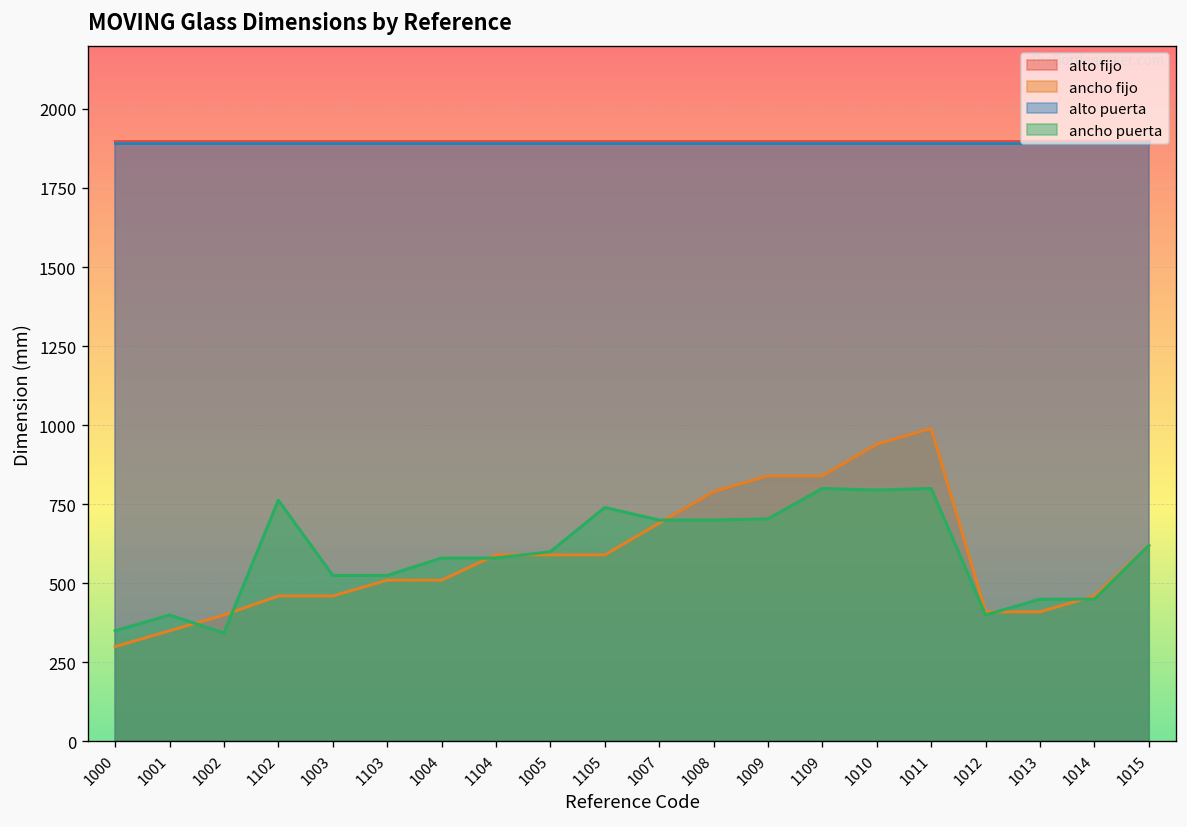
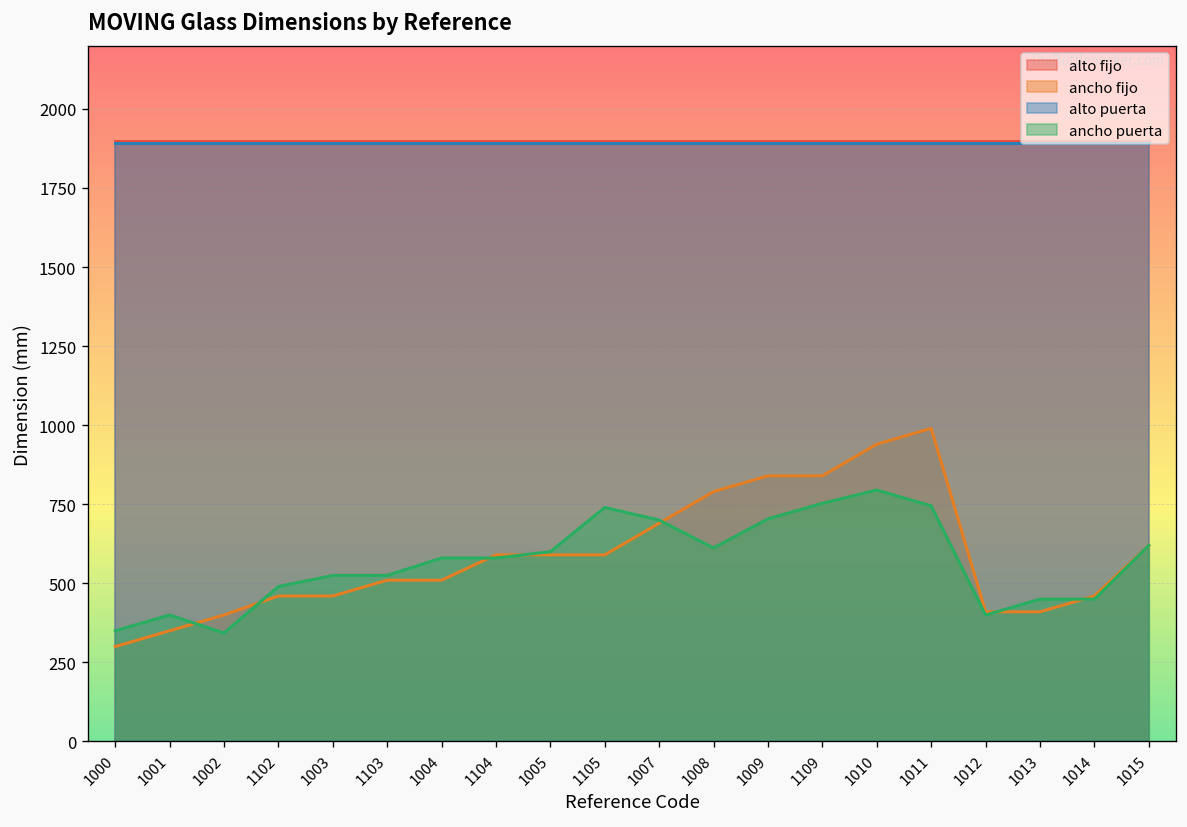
ancho puerta, 1102: 760 -> 490
ancho puerta, 1008: 700 -> 610
ancho puerta, 1109: 800 -> 750
ancho puerta, 1011: 800 -> 750
